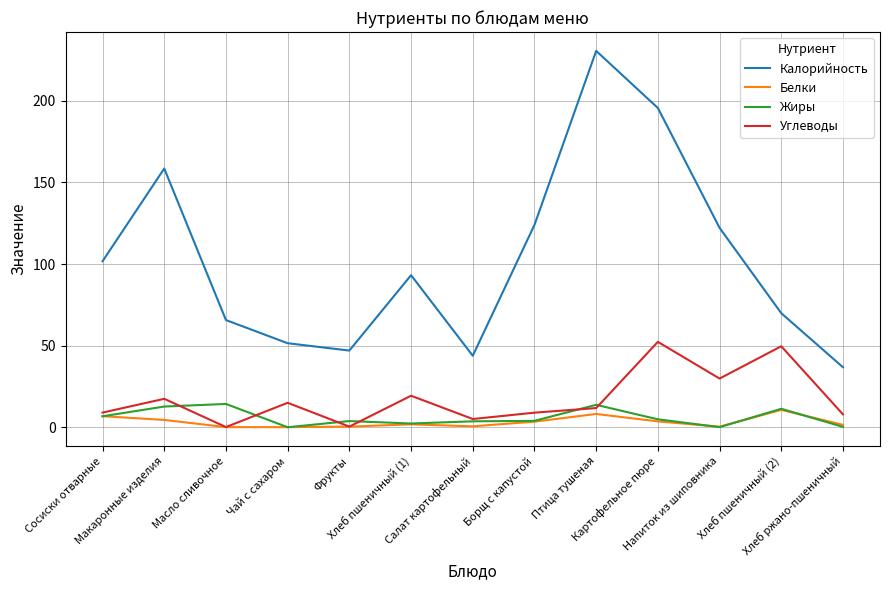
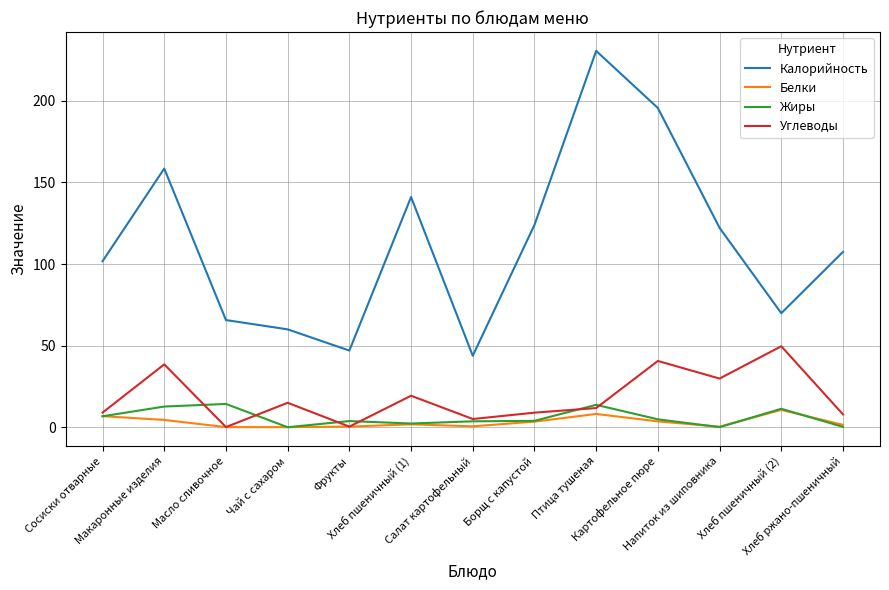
Углеводы, Макаронные изделия: 17 -> 39
Калорийность, Чай с сахаром: 52 -> 60
Калорийность, Хлеб пшеничный (1): 93 -> 141
Углеводы, Картофельное пюре: 52 -> 41
Калорийность, Хлеб ржано-пшеничный: 37 -> 107
